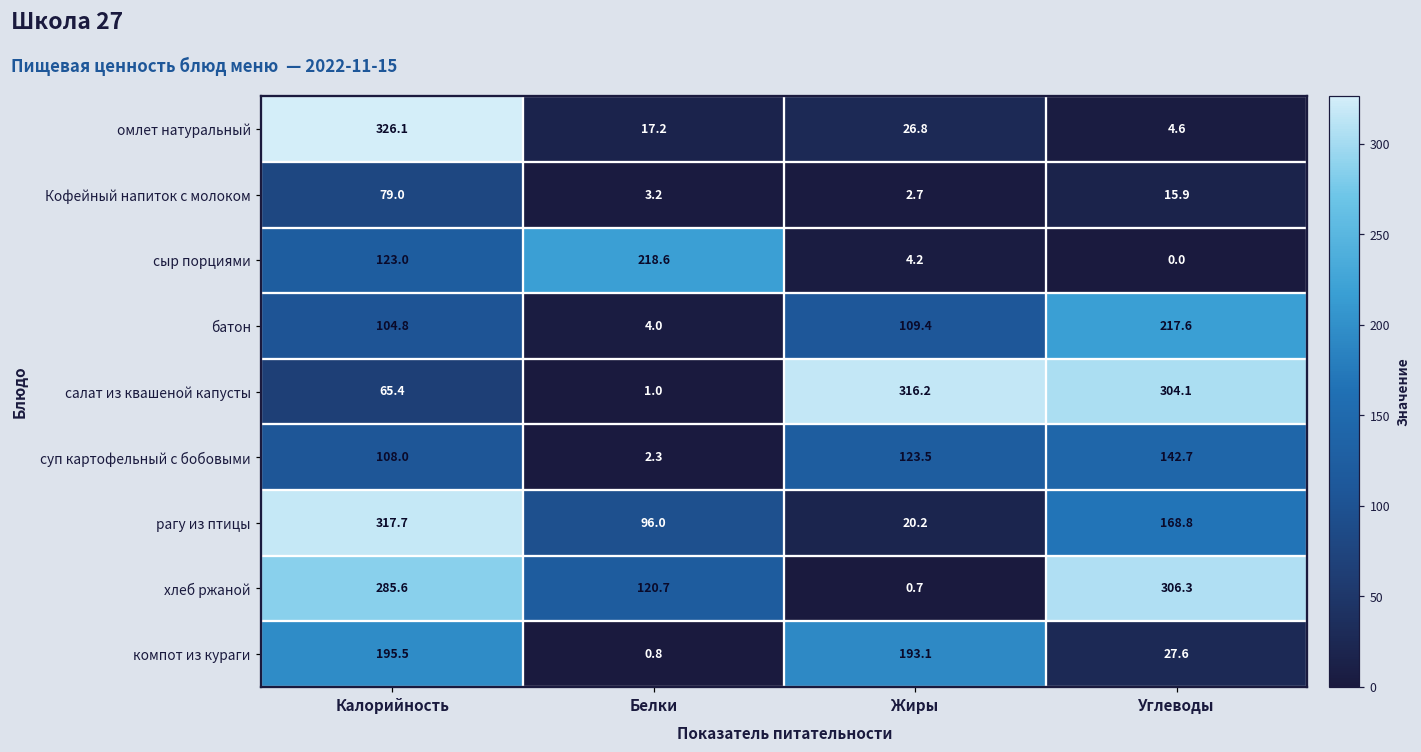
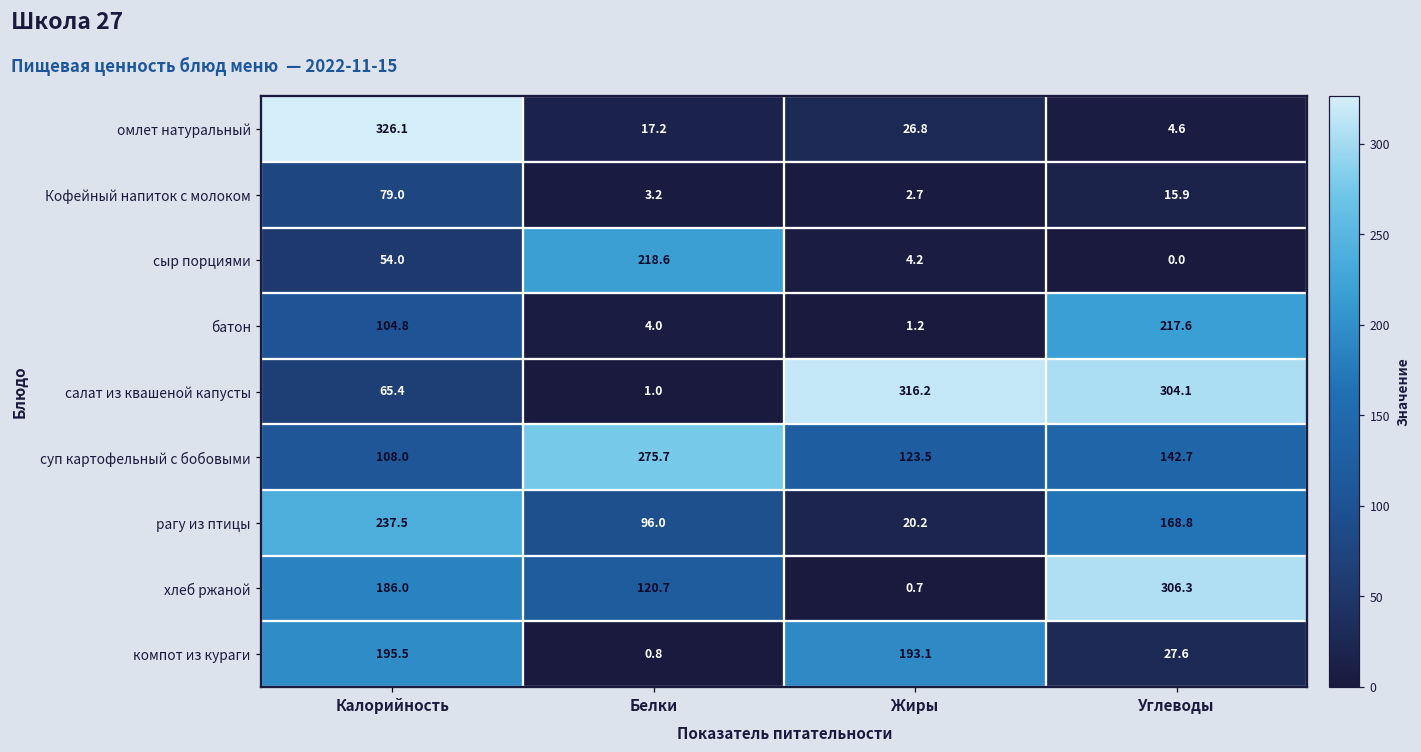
сыр порциями, Калорийность: 123.0 -> 54.0
батон, Жиры: 109.4 -> 1.2
суп картофельный с бобовыми, Белки: 2.3 -> 275.7
рагу из птицы, Калорийность: 317.7 -> 237.5
хлеб ржаной, Калорийность: 285.6 -> 186.0
